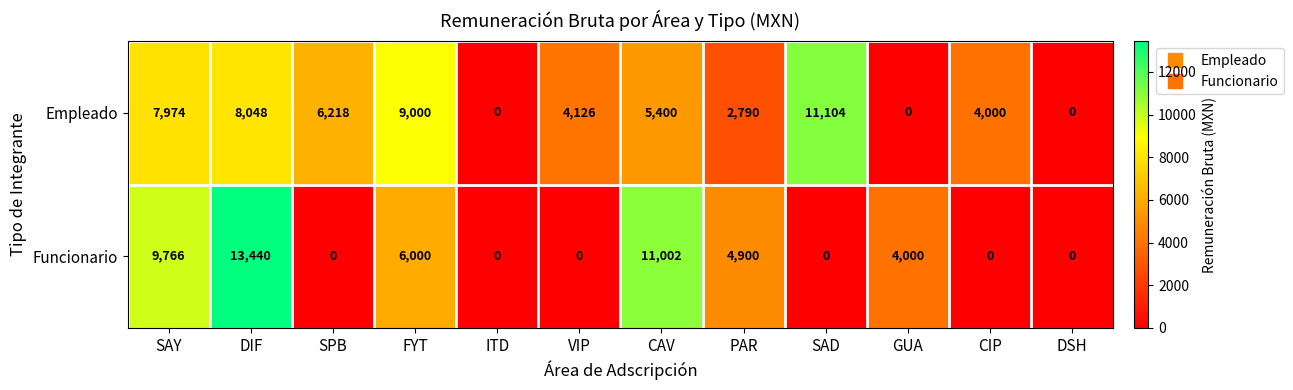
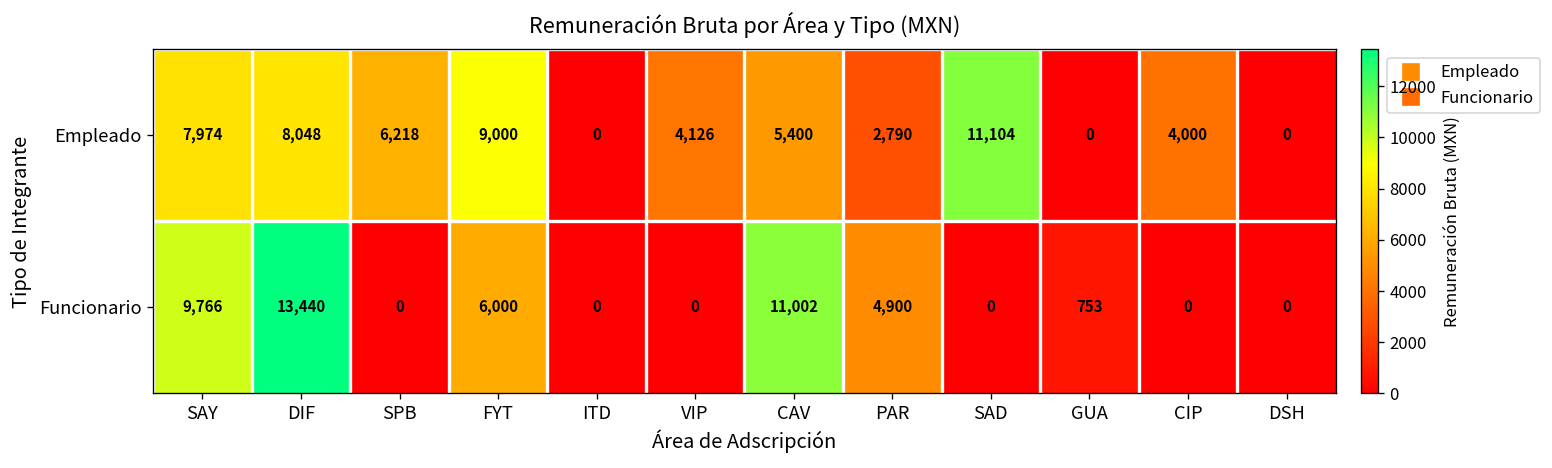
Funcionario, GUA: 4,000 -> 753
